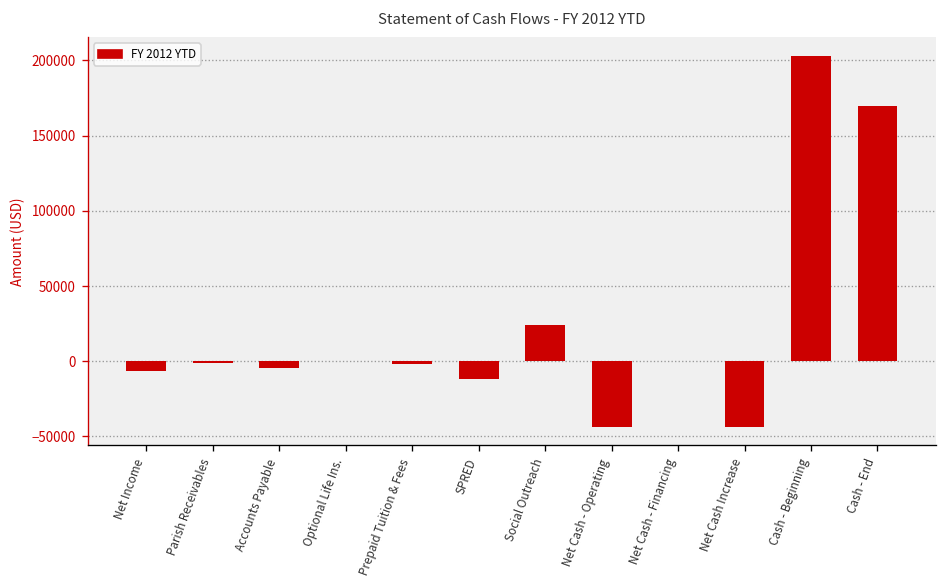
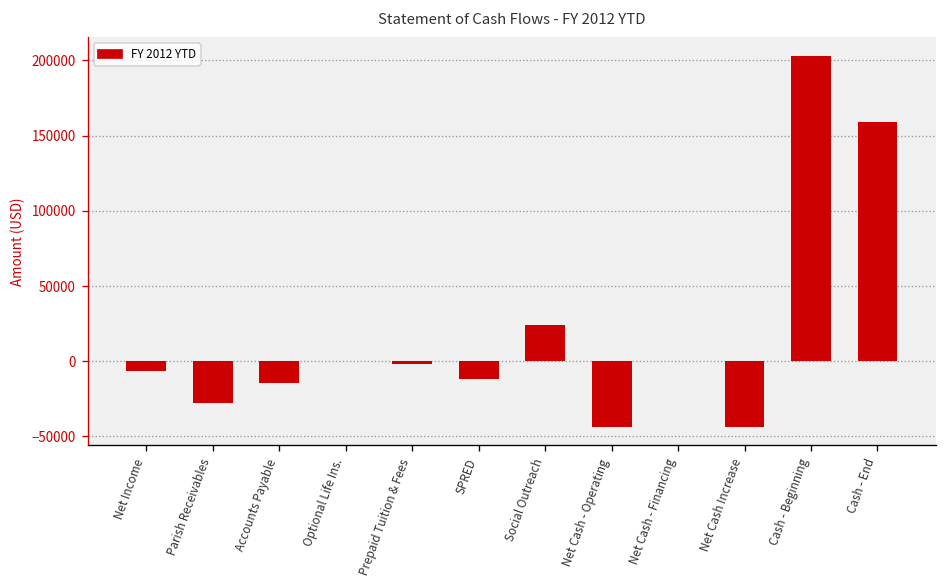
Parish Receivables: -1000 -> -28000
Accounts Payable: -5000 -> -14000
Cash - End: 169000 -> 159000
